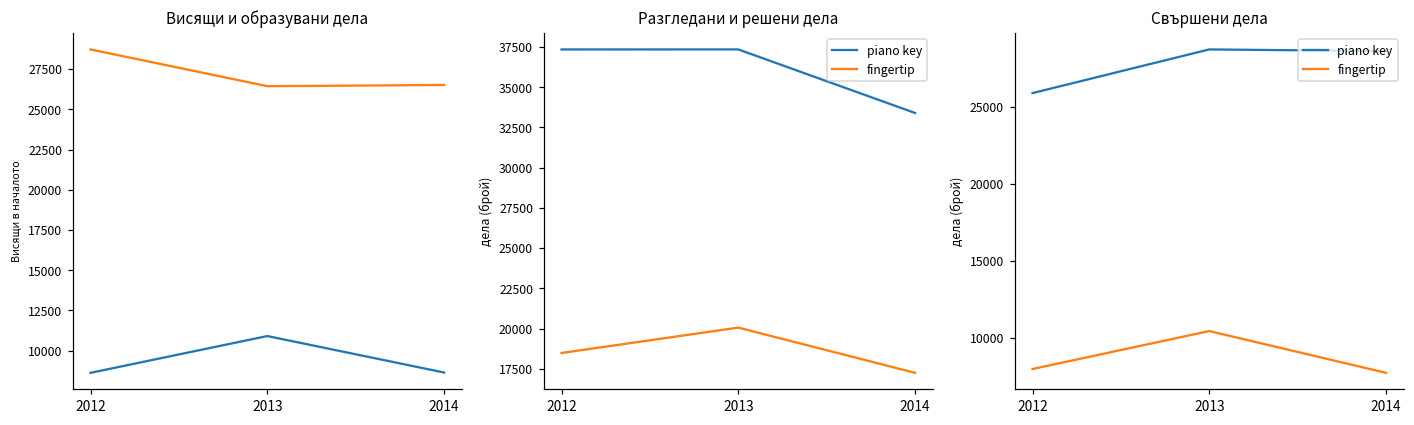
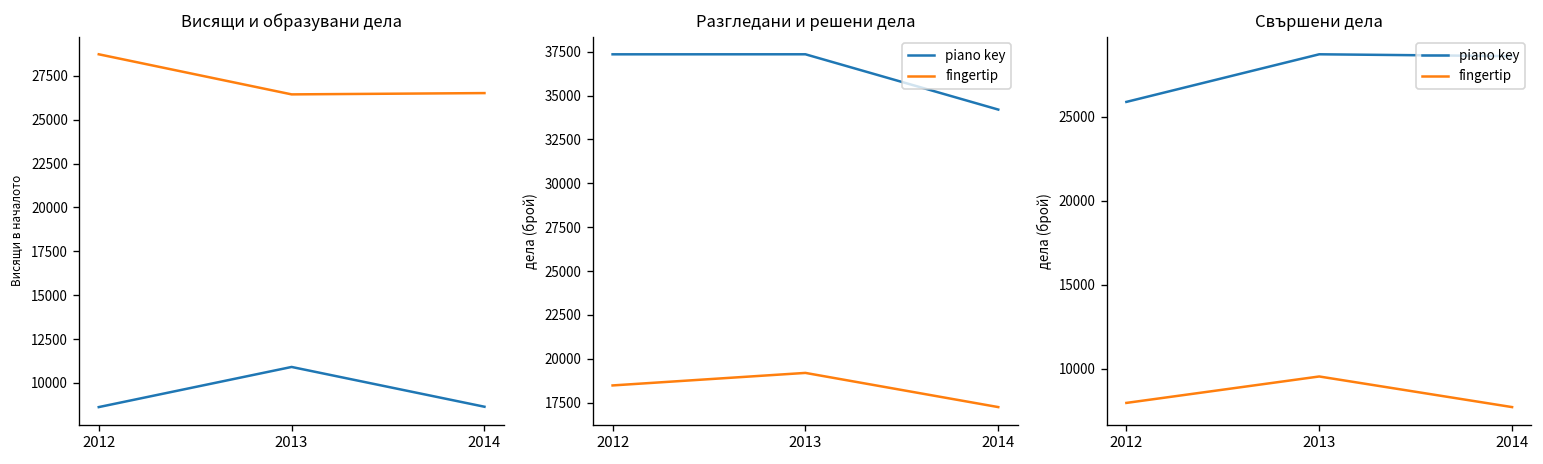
Разгледани и решени дела, fingertip, 2013: 20100 -> 19200
Разгледани и решени дела, piano key, 2014: 33400 -> 34200
Свършени дела, fingertip, 2013: 10400 -> 9500
